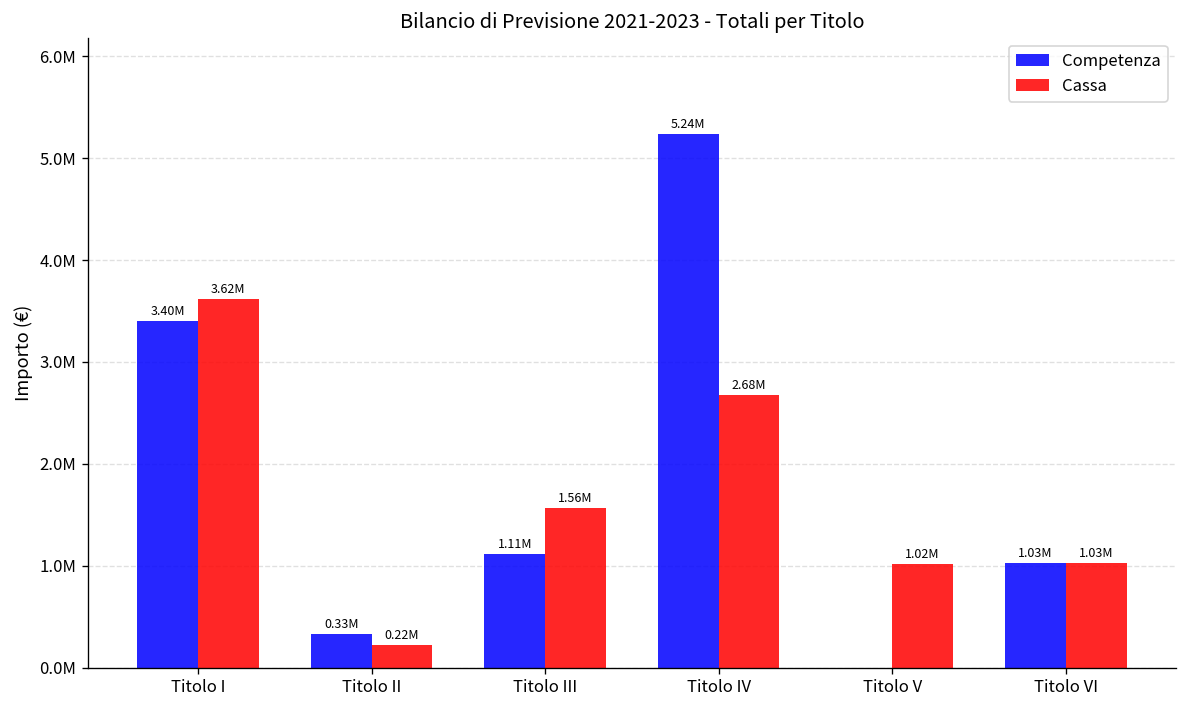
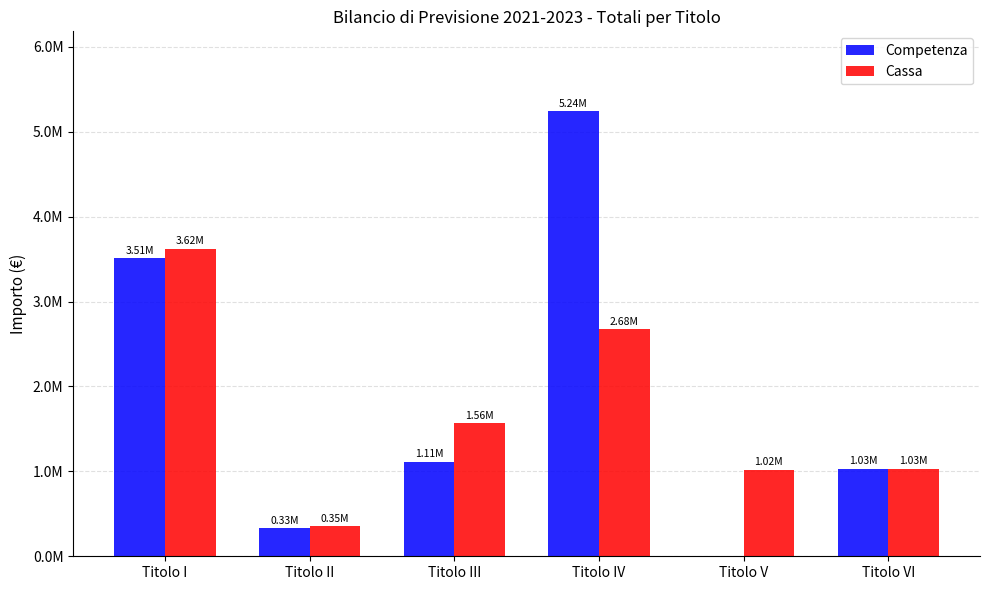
Competenza, Titolo I: 3.40M -> 3.51M
Cassa, Titolo II: 0.22M -> 0.35M
